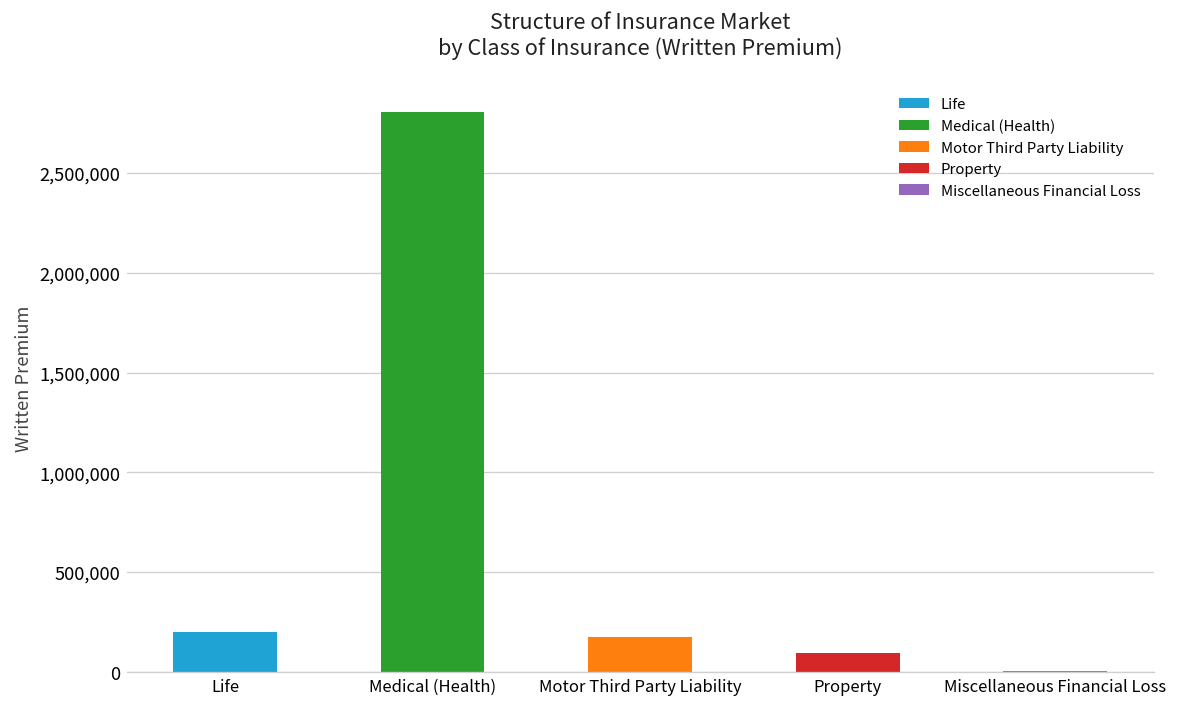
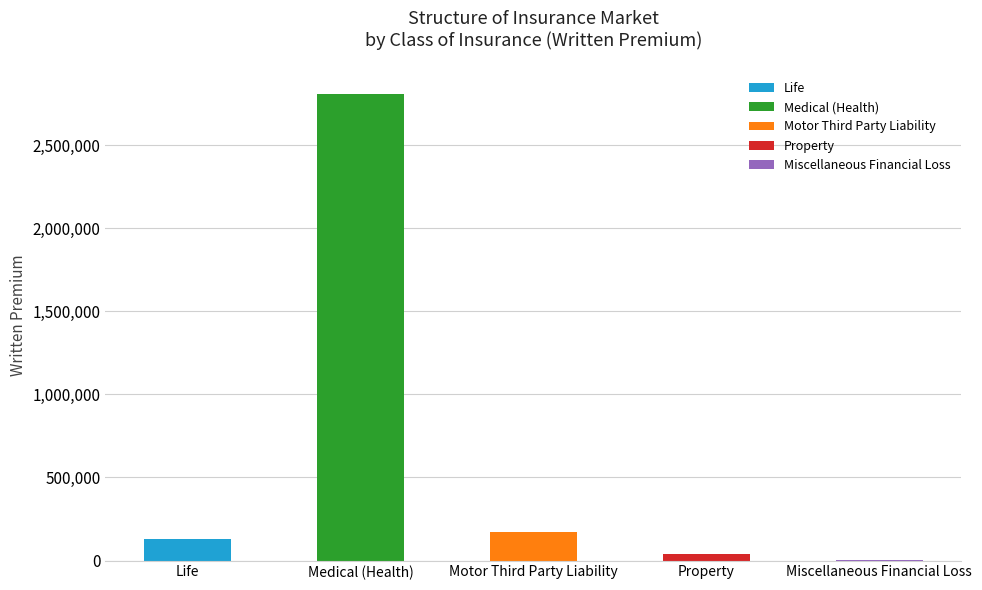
Life: 200,000 -> 130,000
Property: 90,000 -> 40,000
